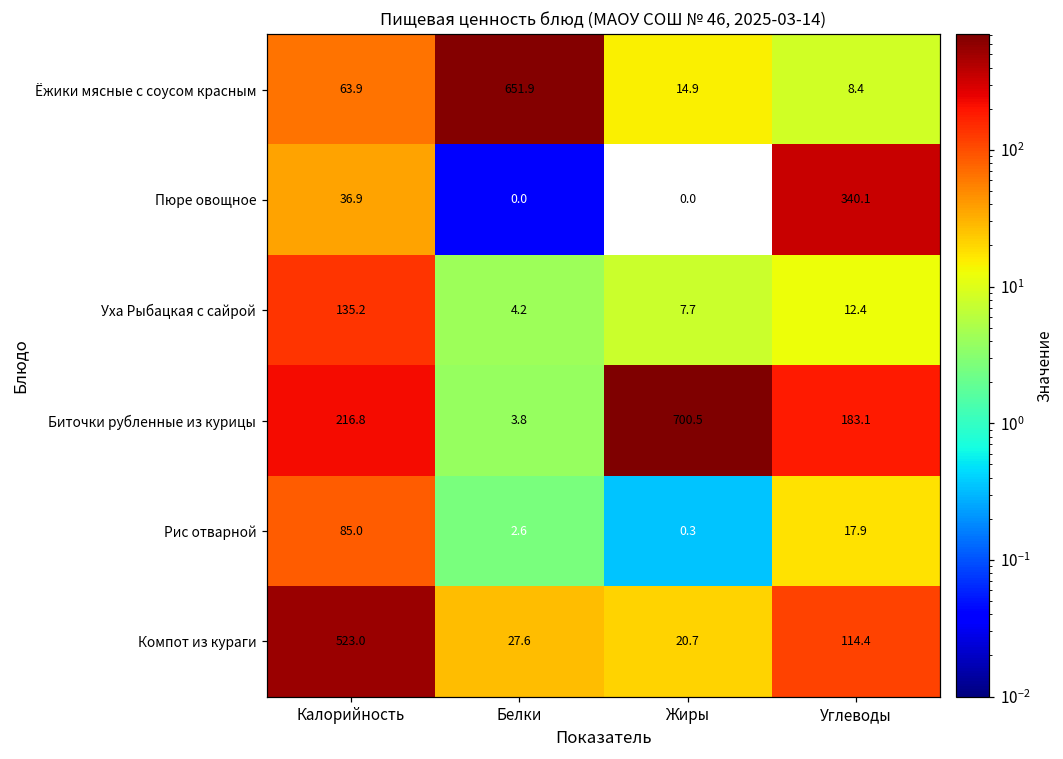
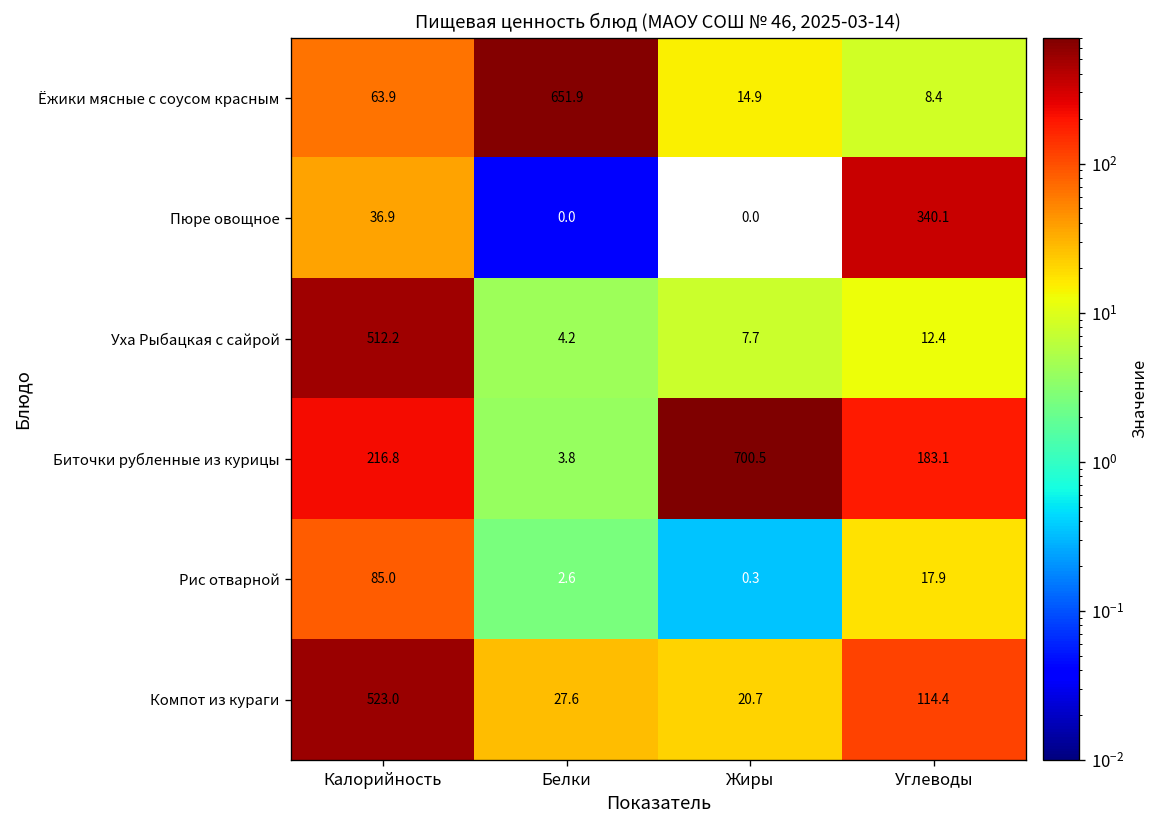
Уха Рыбацкая с сайрой, Калорийность: 135.2 -> 512.2
